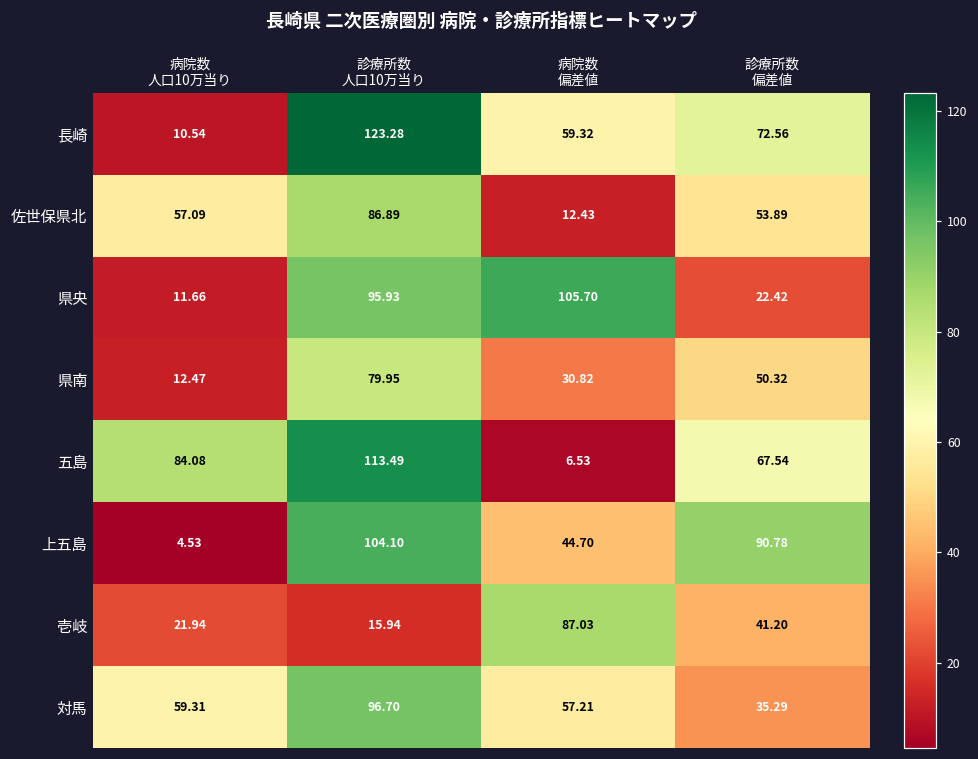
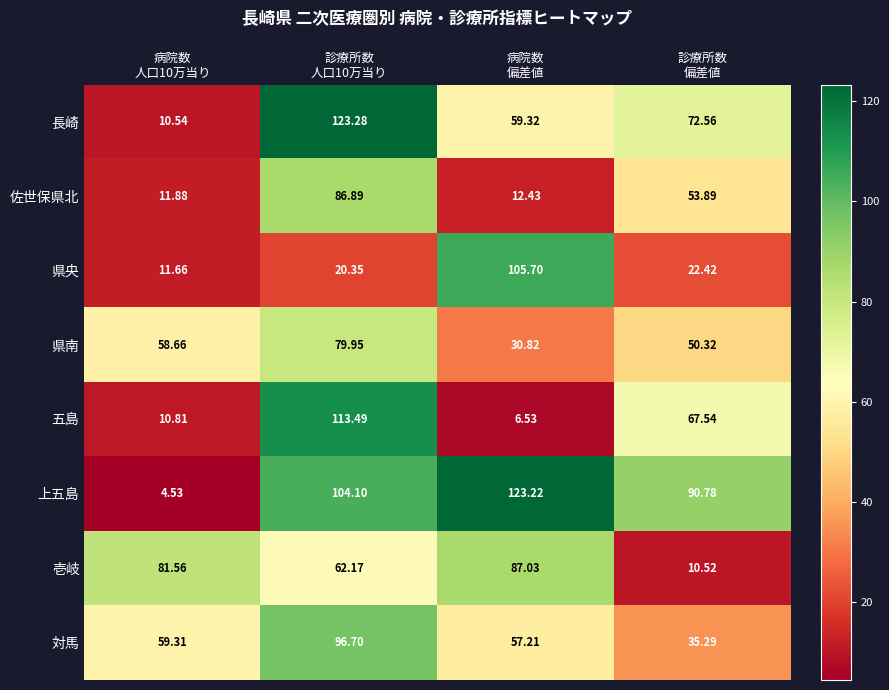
佐世保県北, 病院数 人口10万当り: 57.09 -> 11.88
県央, 診療所数 人口10万当り: 95.93 -> 20.35
県南, 病院数 人口10万当り: 12.47 -> 58.66
五島, 病院数 人口10万当り: 84.08 -> 10.81
上五島, 病院数 偏差値: 44.70 -> 123.22
壱岐, 病院数 人口10万当り: 21.94 -> 81.56
壱岐, 診療所数 人口10万当り: 15.94 -> 62.17
壱岐, 診療所数 偏差値: 41.20 -> 10.52
